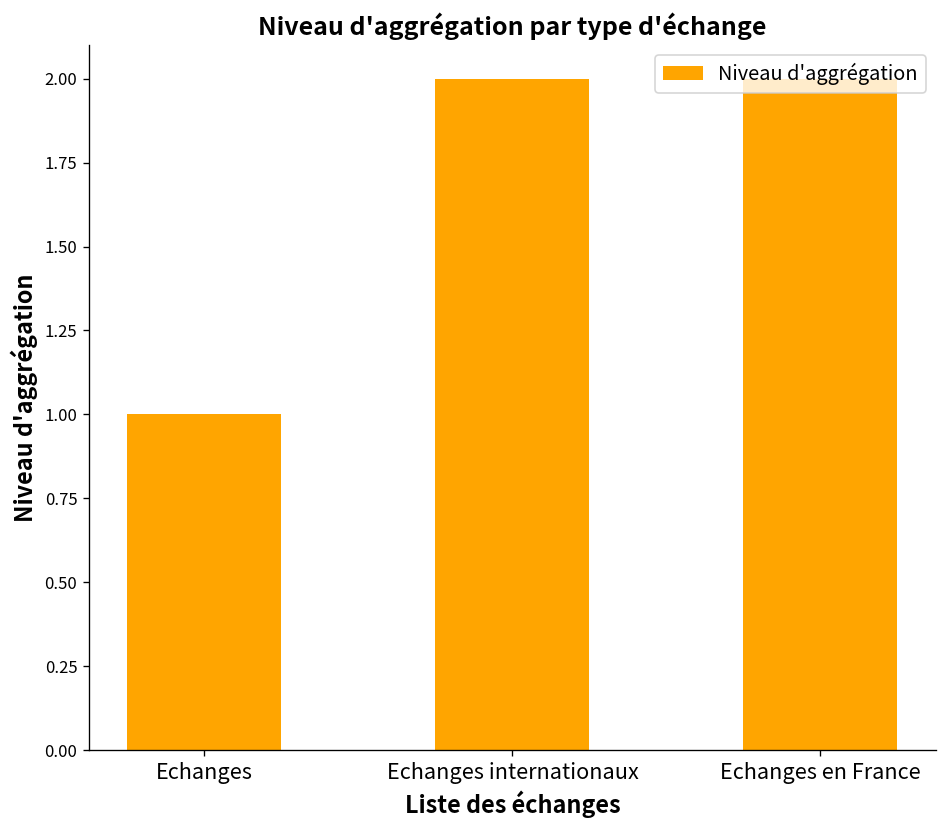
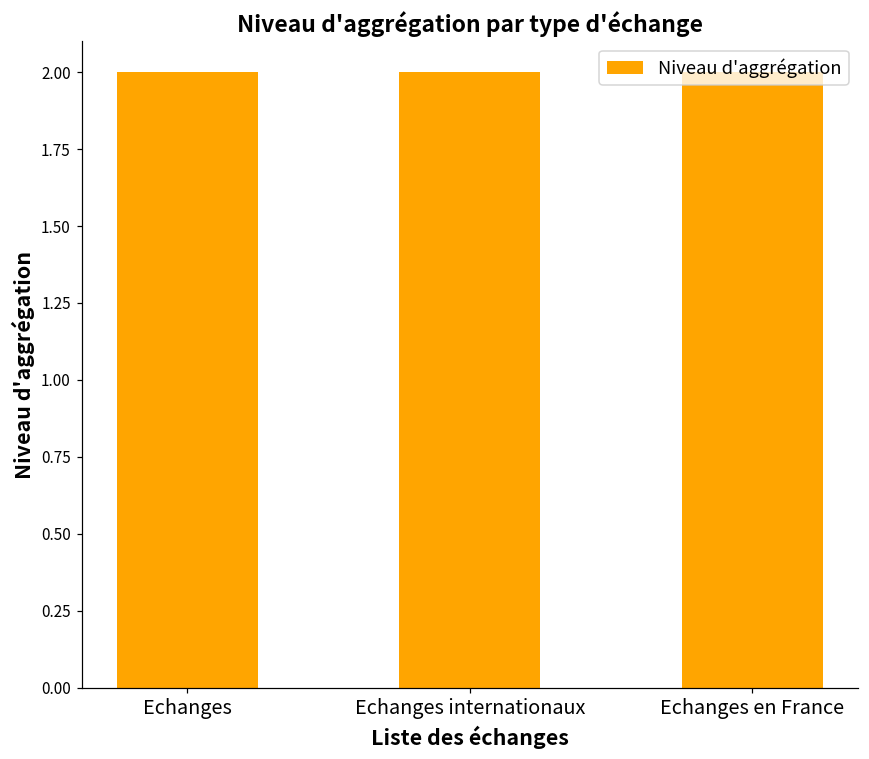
Echanges: 1 -> 2
